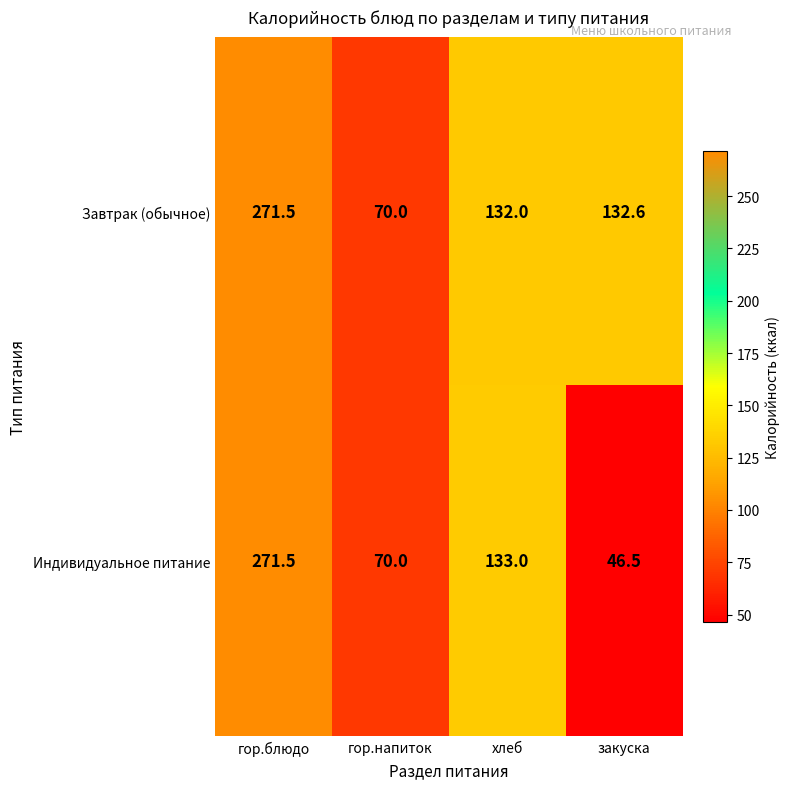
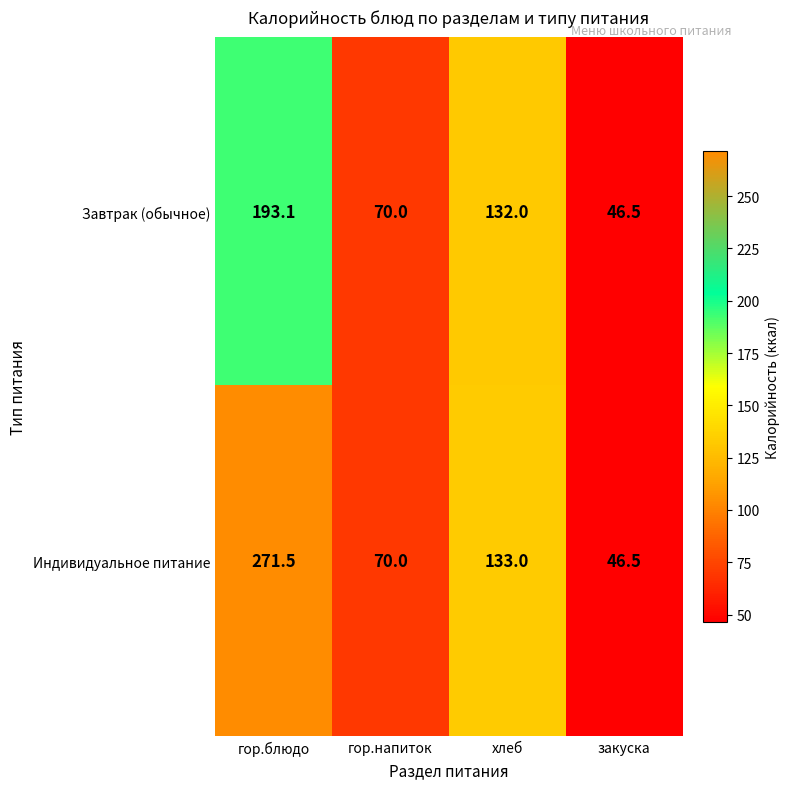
Завтрак (обычное), гор.блюдо: 271.5 -> 193.1
Завтрак (обычное), закуска: 132.6 -> 46.5
